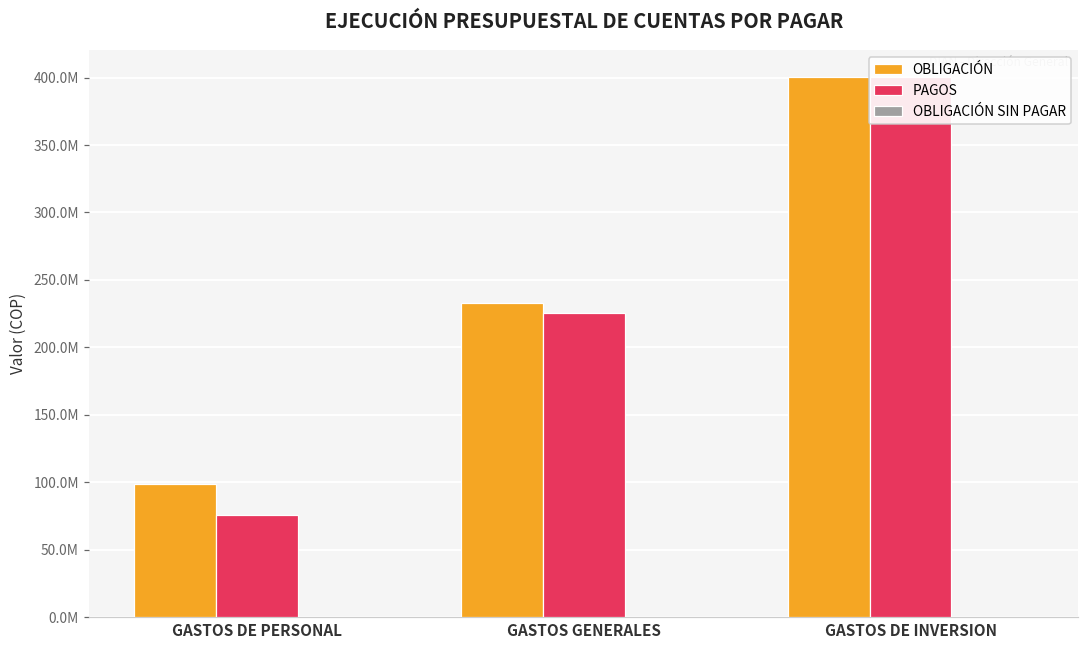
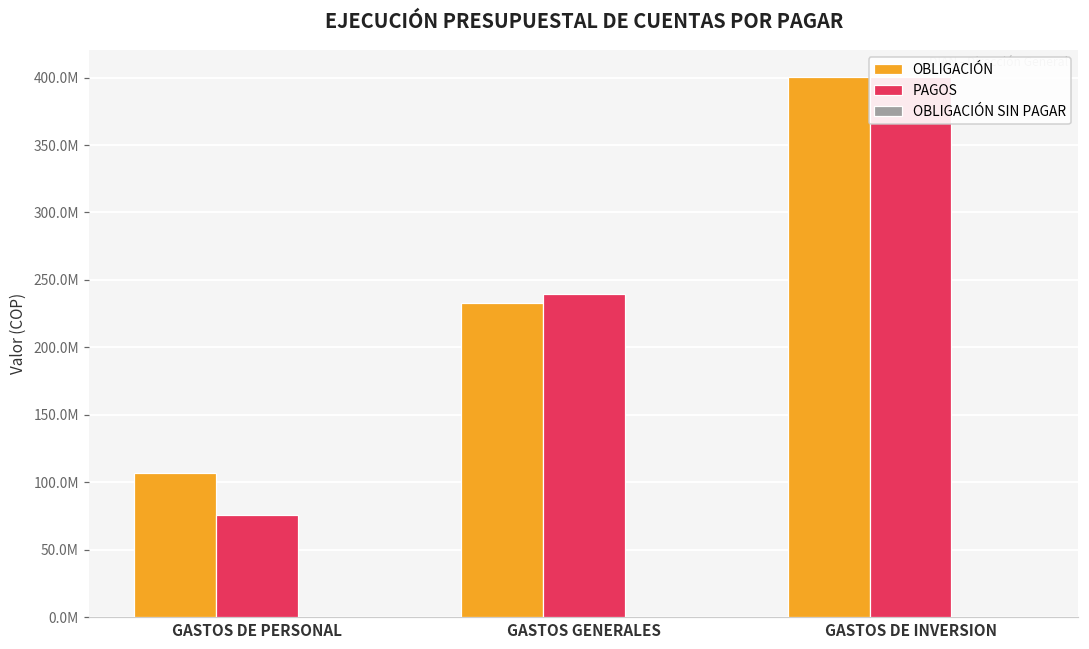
OBLIGACIÓN, GASTOS DE PERSONAL: 99000000 -> 107000000
PAGOS, GASTOS GENERALES: 225000000 -> 240000000
